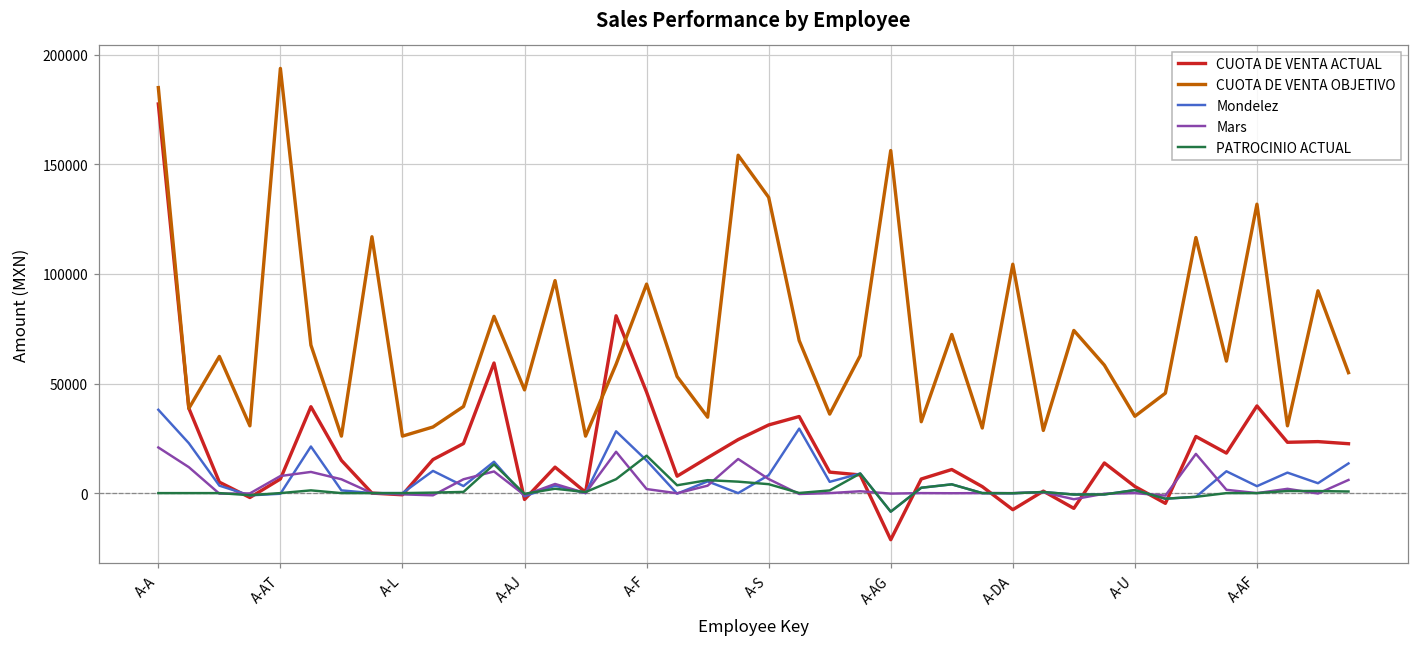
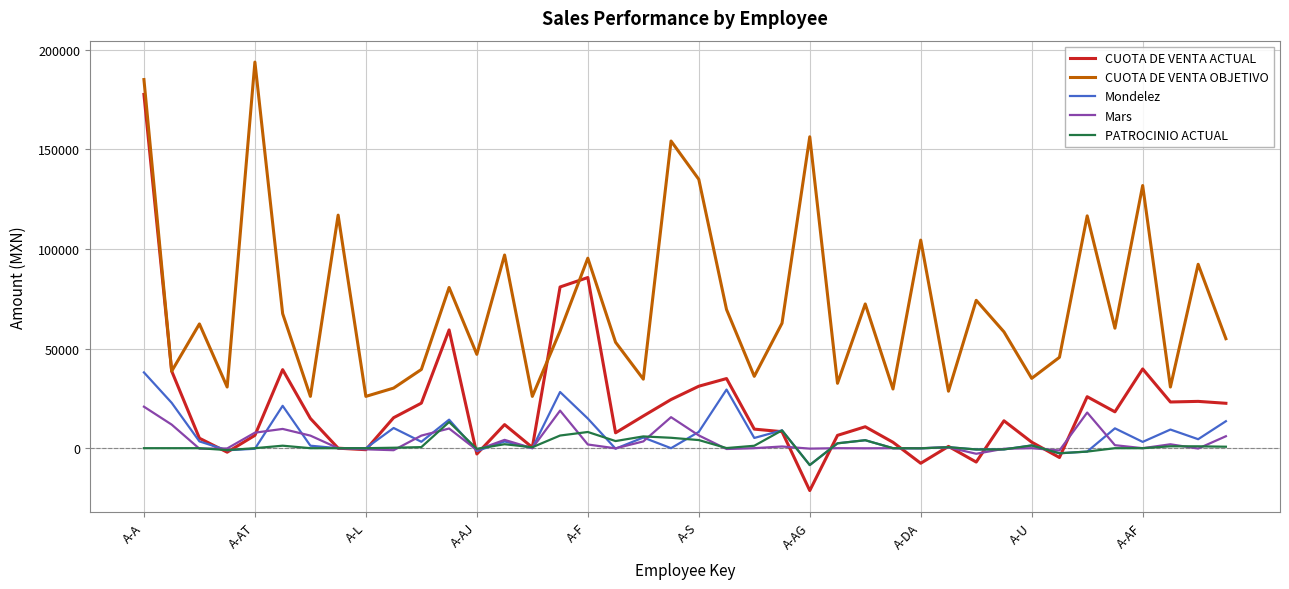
CUOTA DE VENTA ACTUAL, A-F: 46000 -> 86000
PATROCINIO ACTUAL, A-F: 17000 -> 8000
